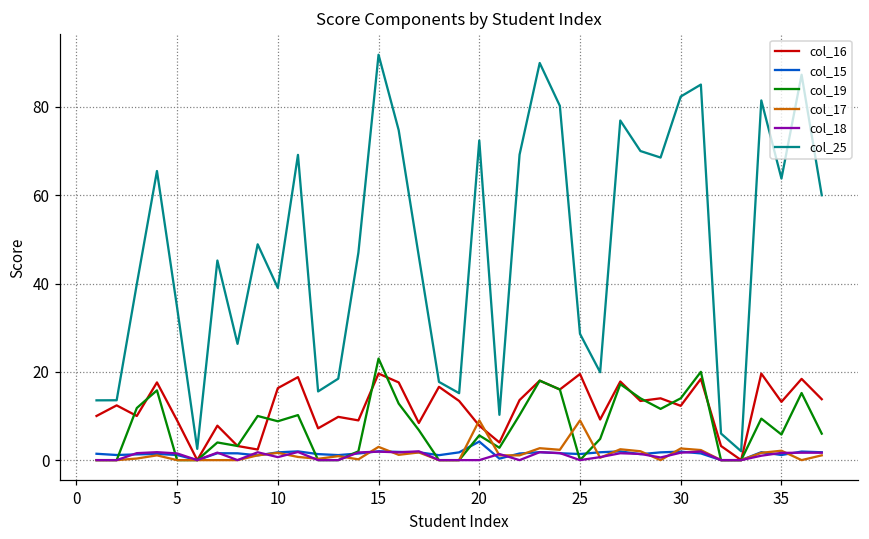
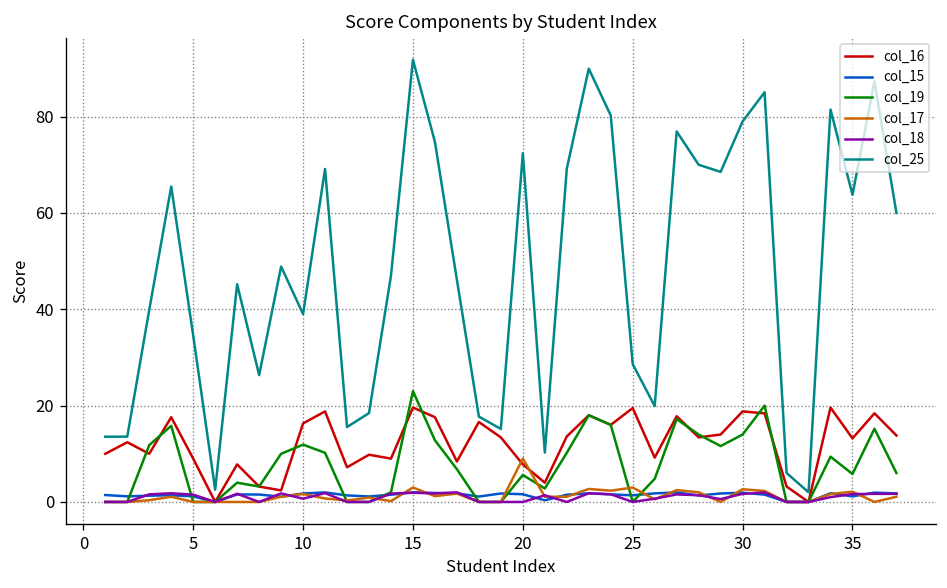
col_19, 10: 9 -> 12
col_15, 20: 4 -> 2
col_17, 25: 9 -> 3
col_16, 30: 12 -> 19
col_25, 30: 82 -> 79
